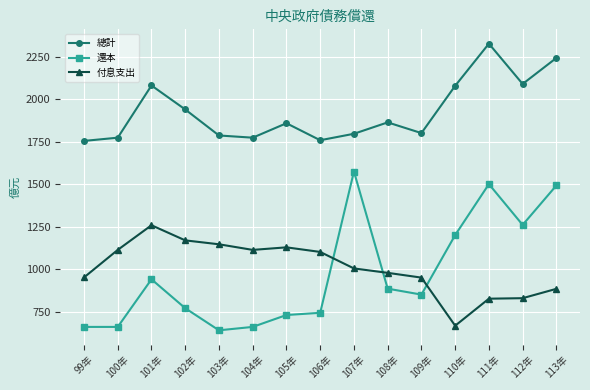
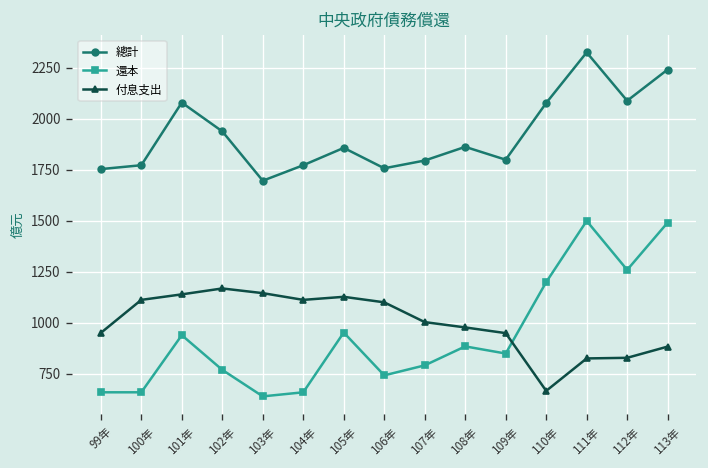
付息支出, 101年: 1260 -> 1140
總計, 103年: 1790 -> 1700
還本, 105年: 730 -> 950
還本, 107年: 1570 -> 790
